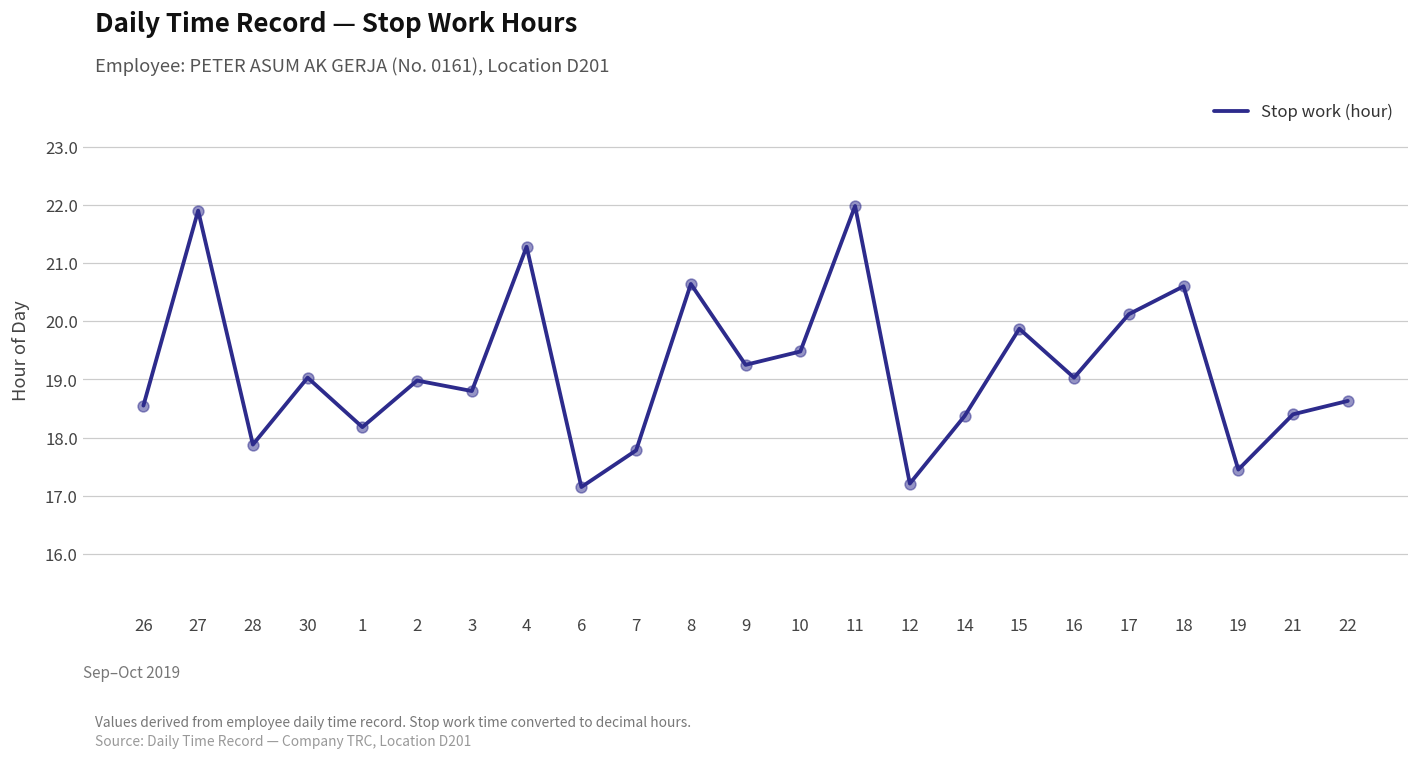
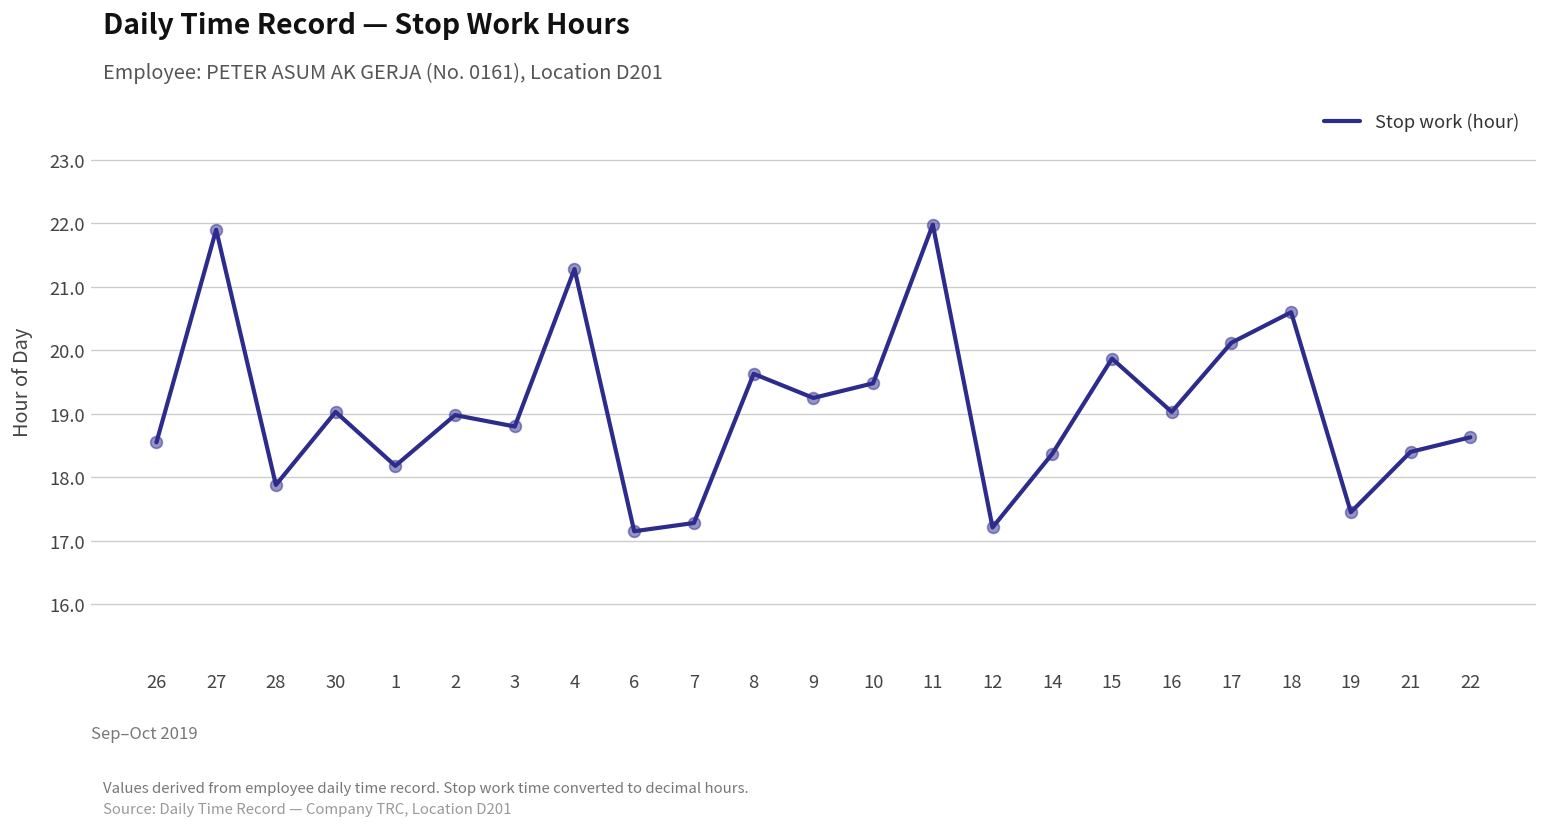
7: 17.8 -> 17.3
8: 20.6 -> 19.6
